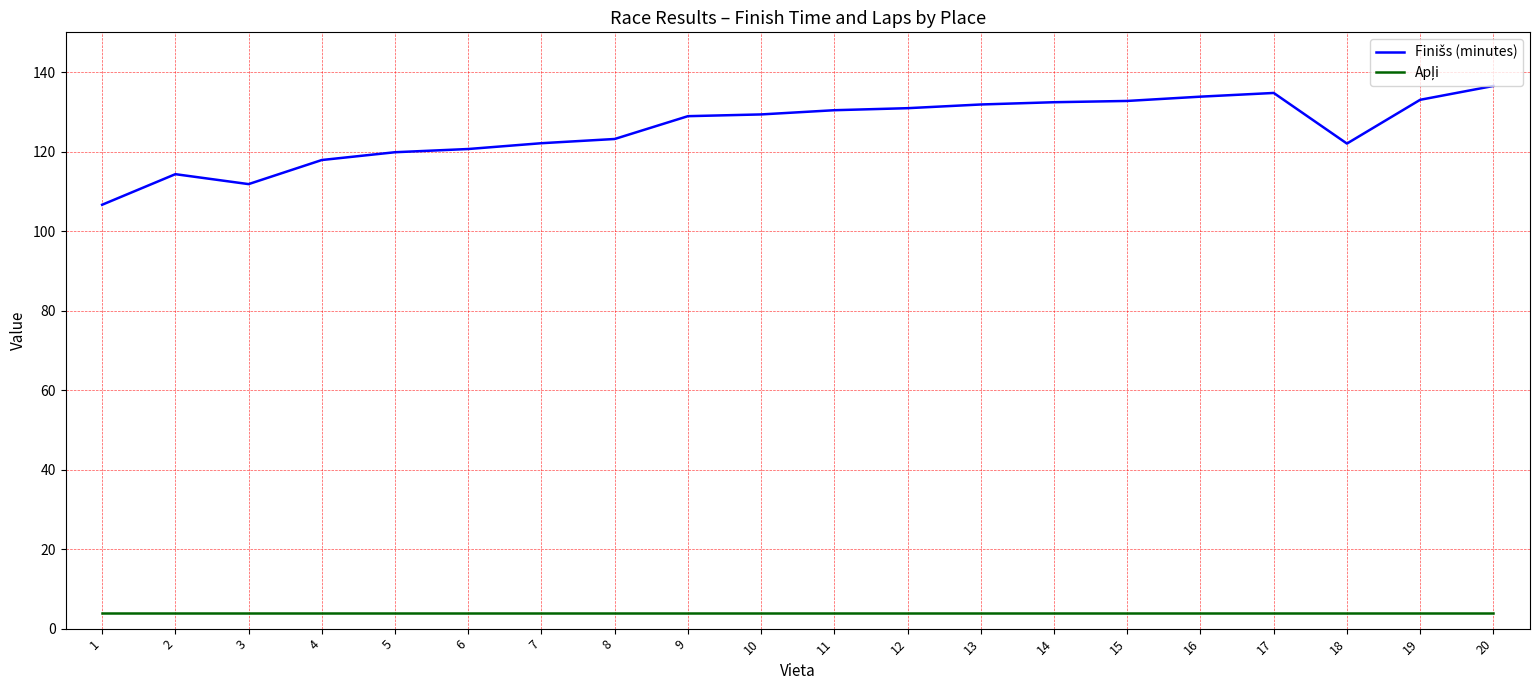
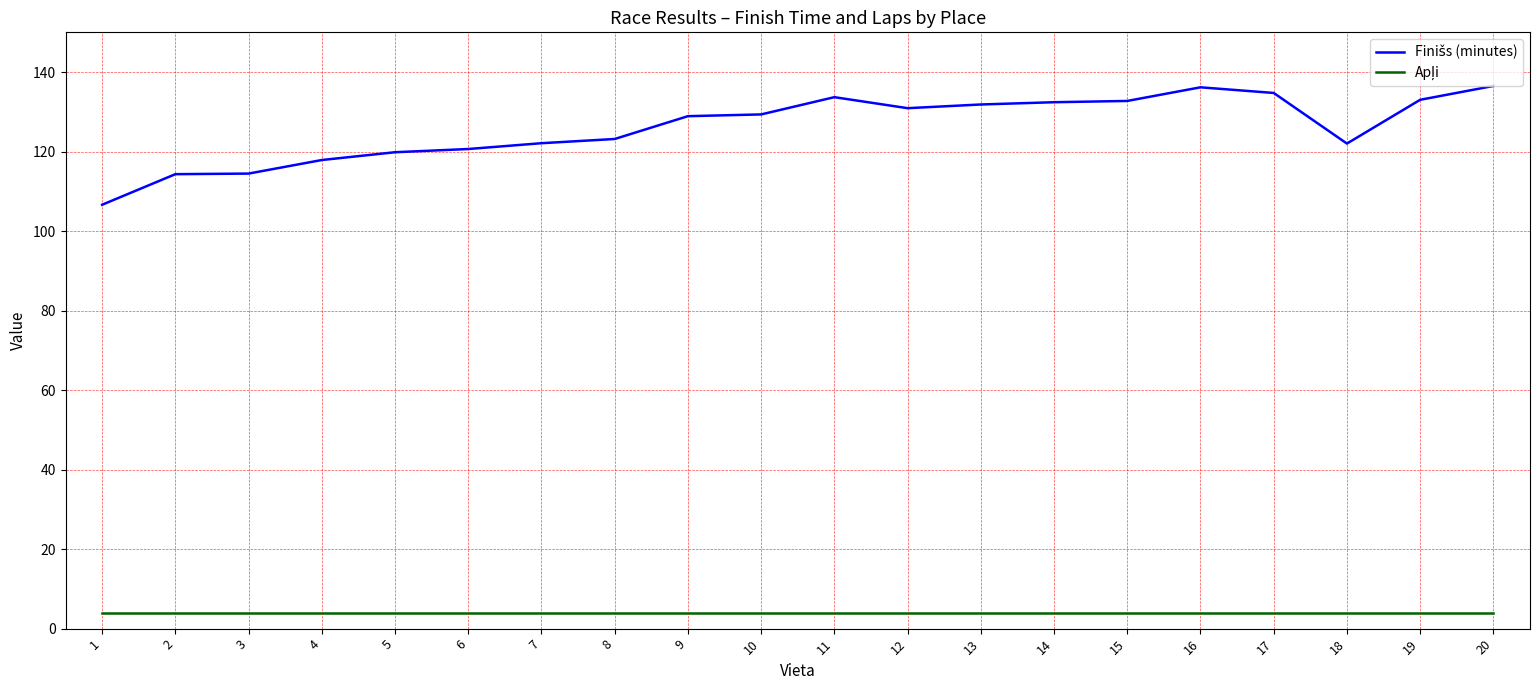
Finišs (minutes), 3: 112 -> 114
Finišs (minutes), 11: 130 -> 134
Finišs (minutes), 16: 134 -> 136
